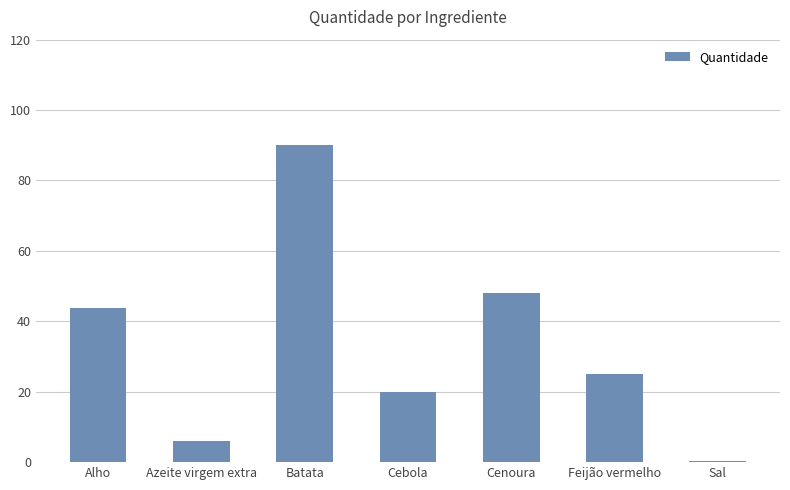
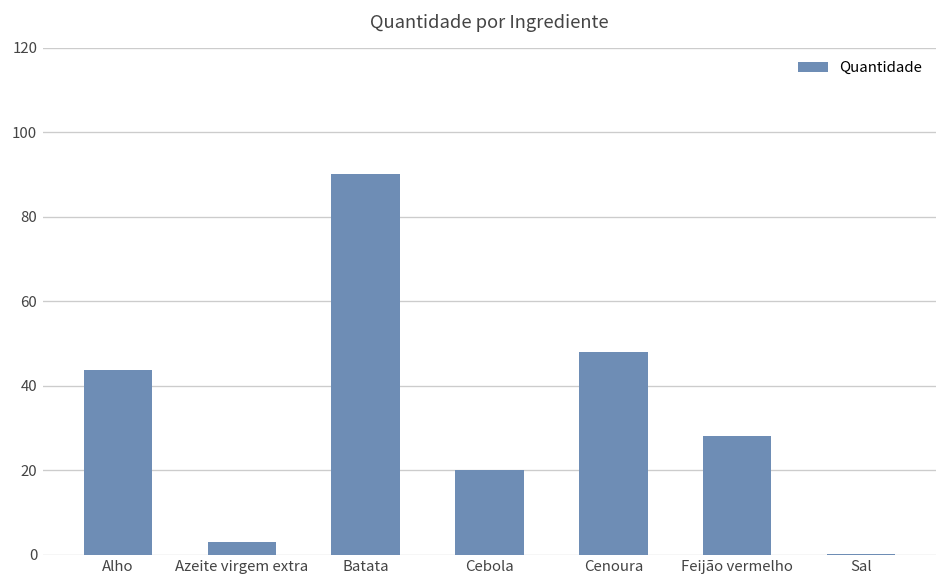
Azeite virgem extra: 6 -> 3
Feijão vermelho: 25 -> 28
